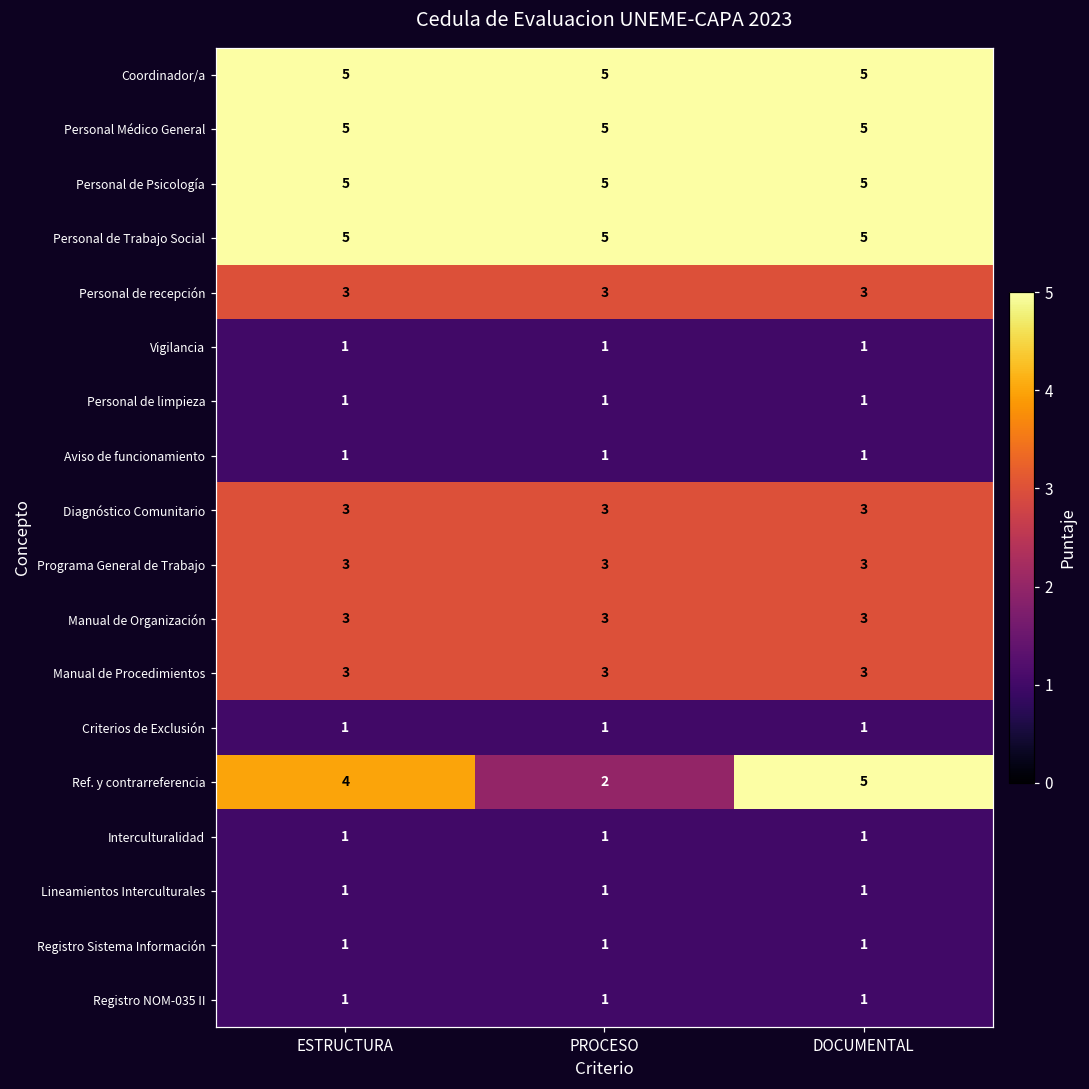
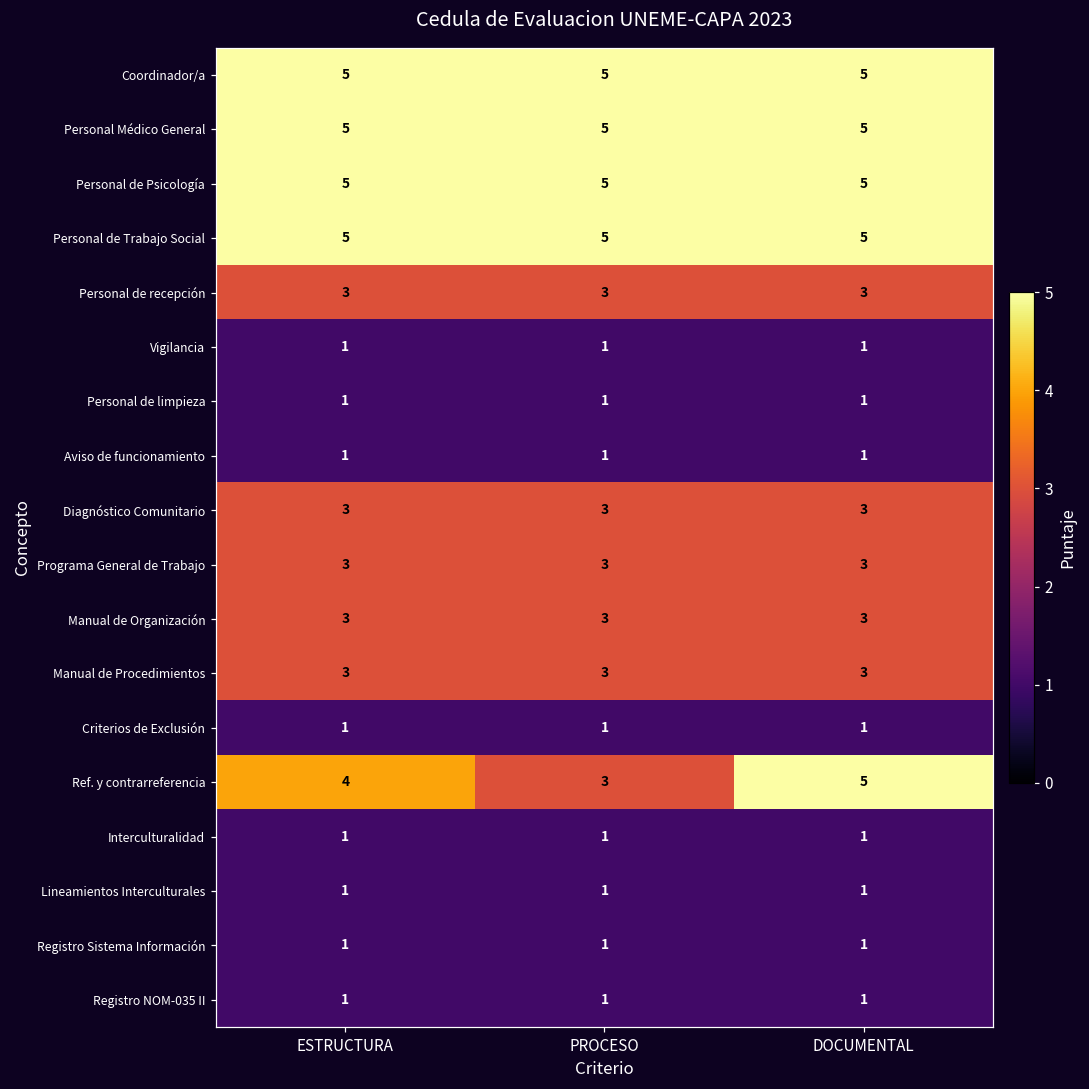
Ref. y contrarreferencia, PROCESO: 2 -> 3
